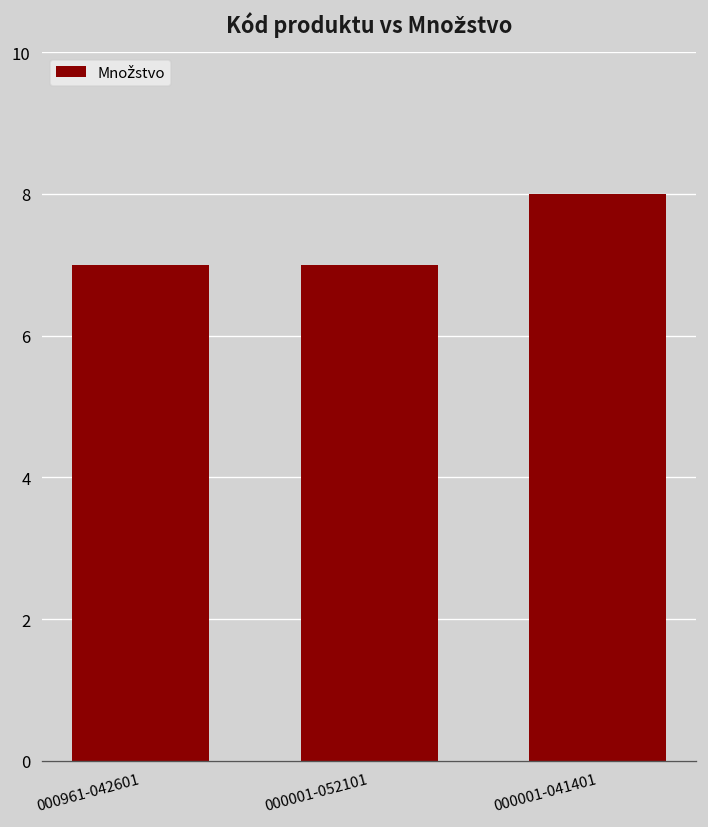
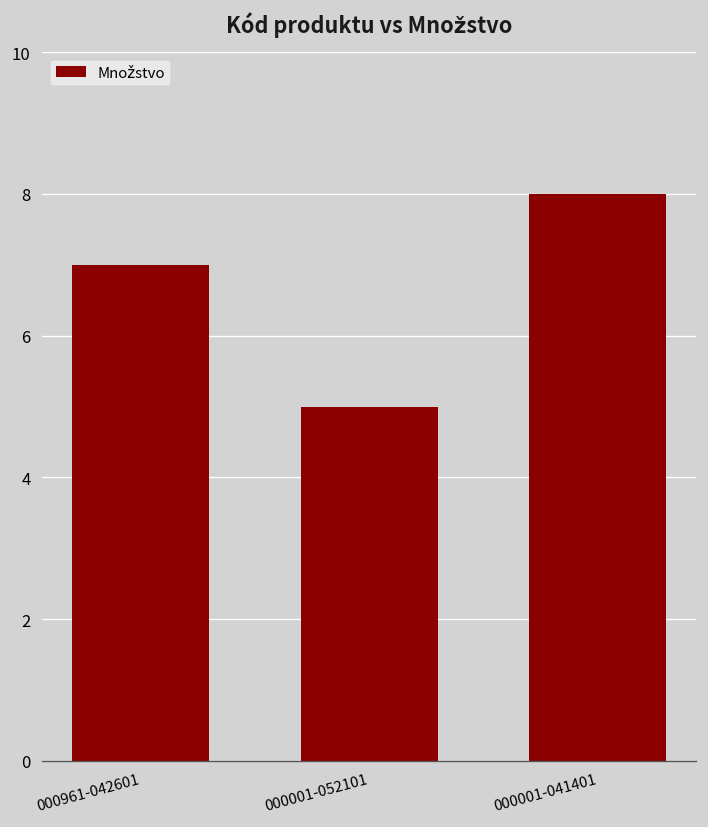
000001-052101: 7 -> 5
